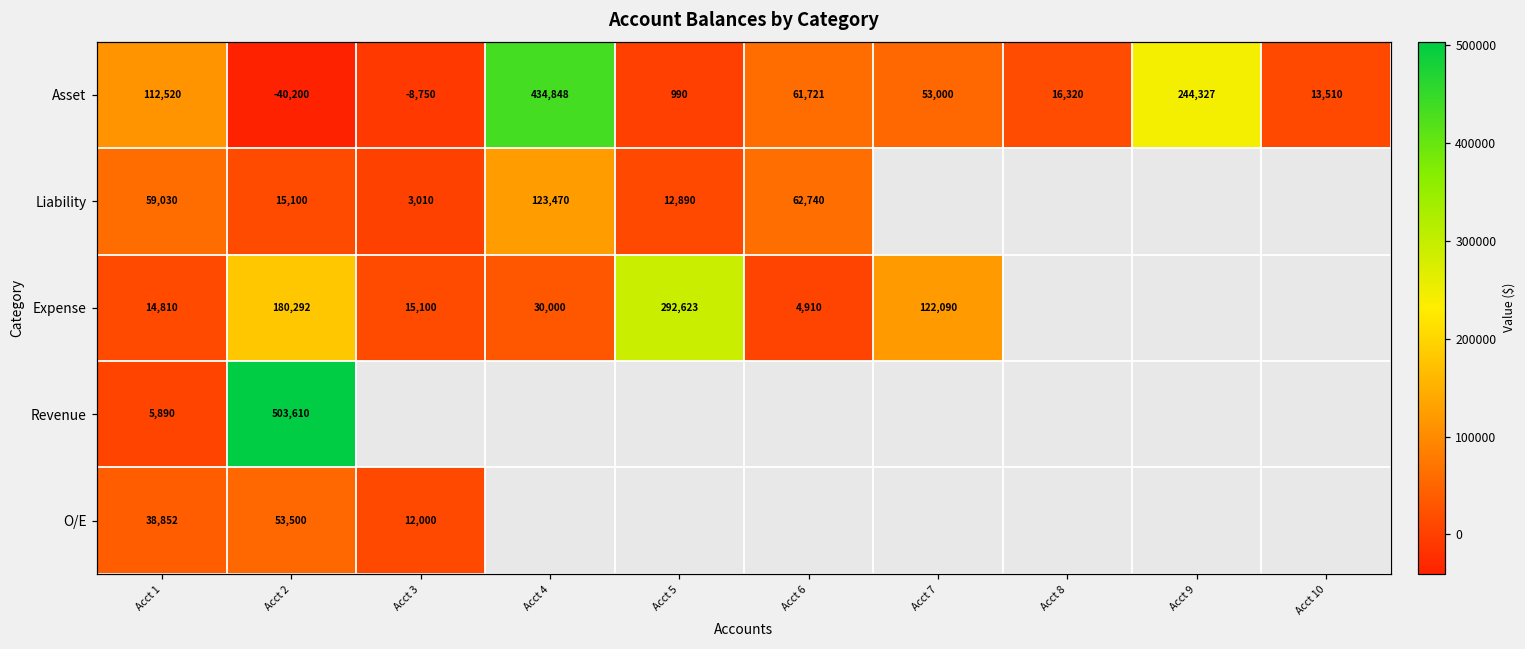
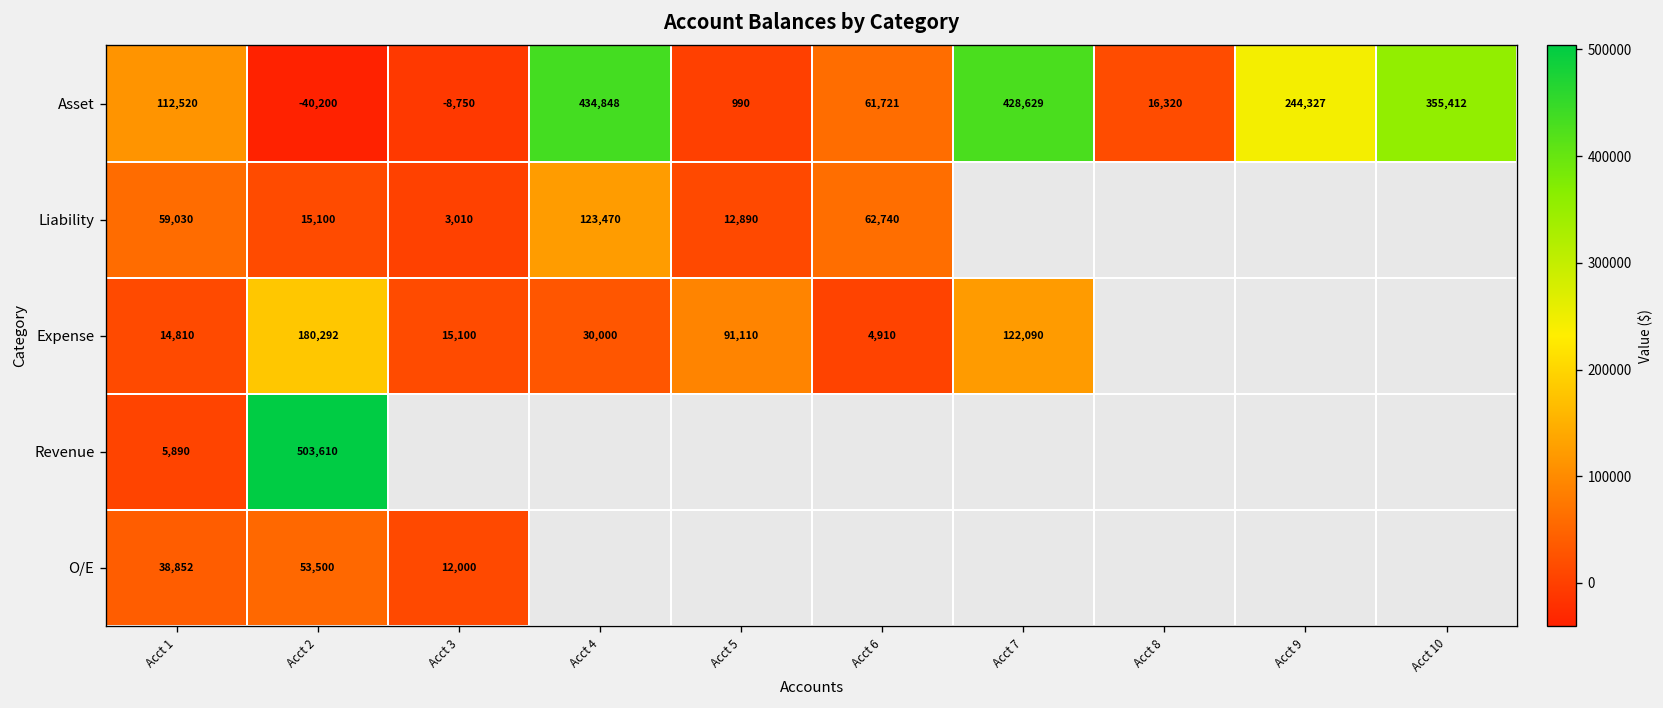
Asset, Acct 7: 53,000 -> 428,629
Asset, Acct 10: 13,510 -> 355,412
Expense, Acct 5: 292,623 -> 91,110
